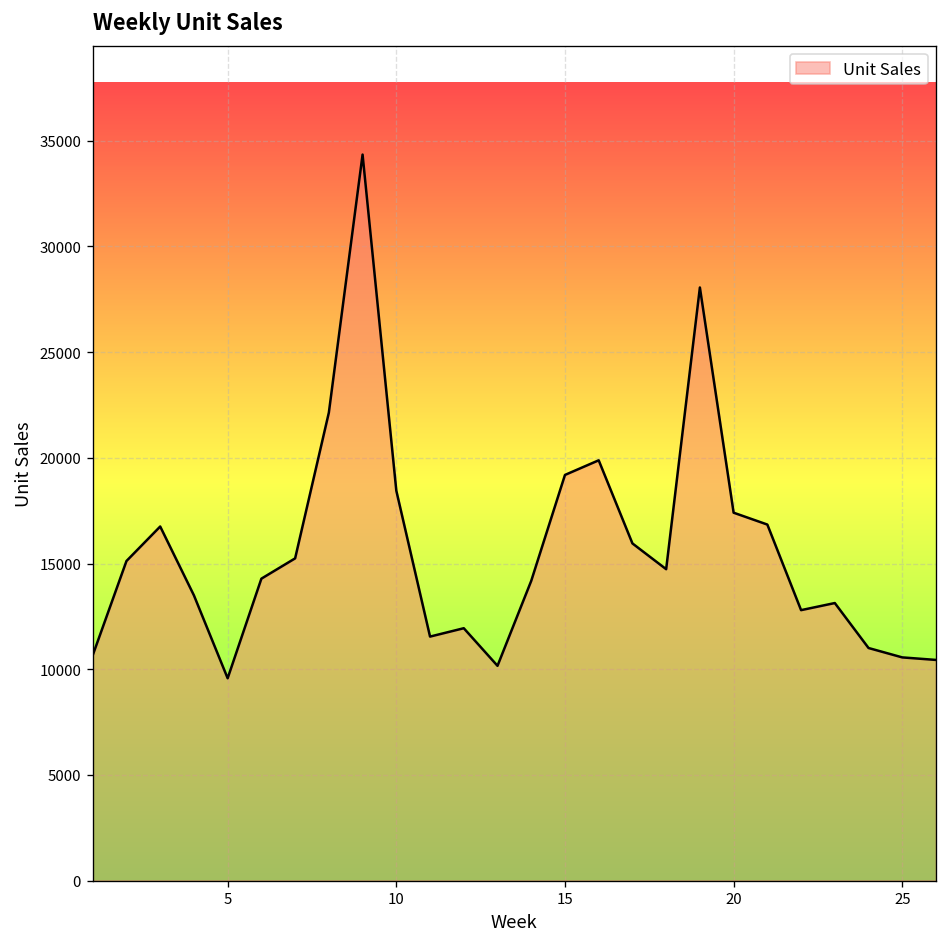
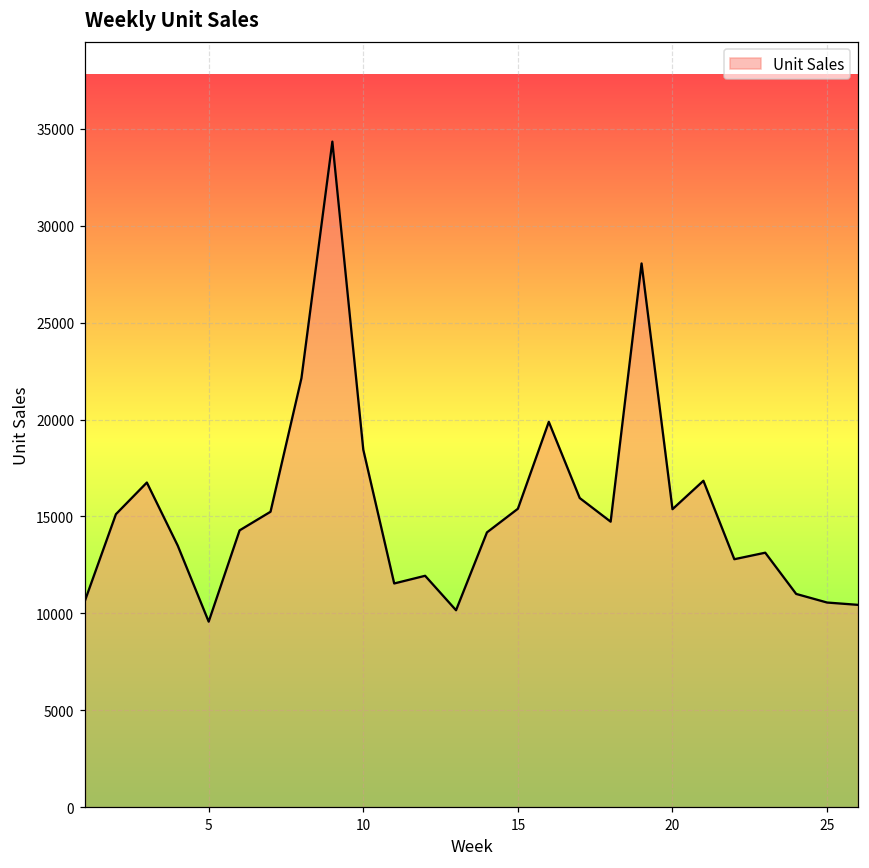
15: 19200 -> 15400
20: 17400 -> 15400
